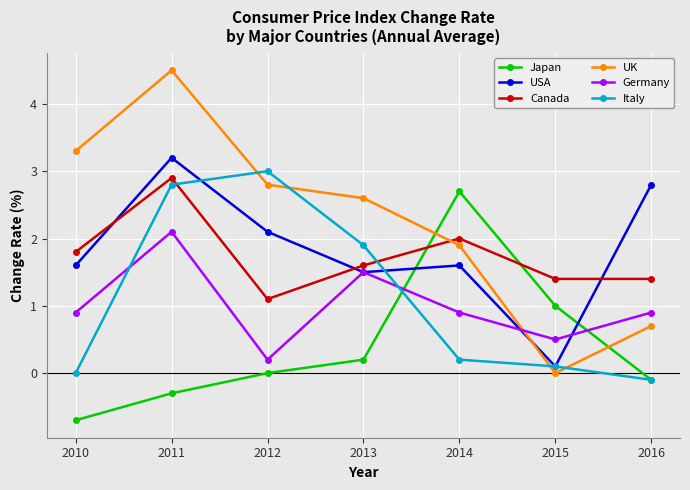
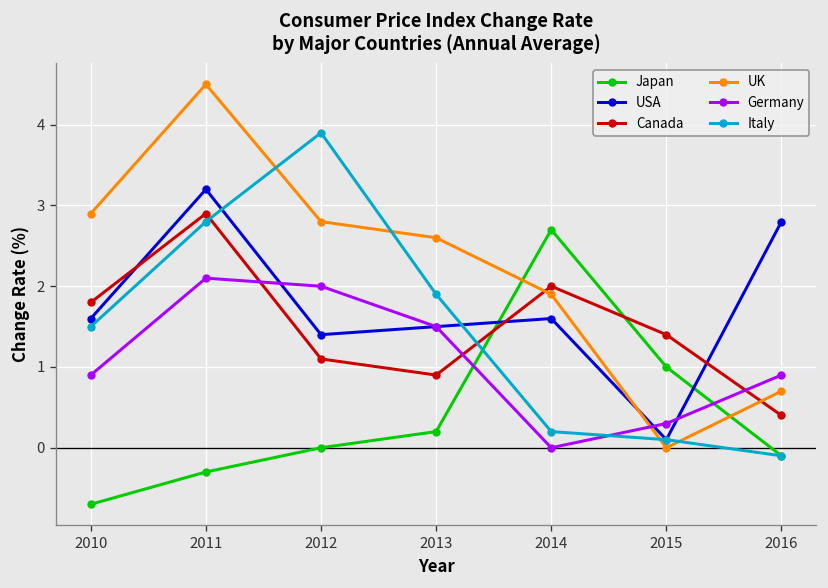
UK, 2010: 3.3 -> 2.9
Italy, 2010: 0.0 -> 1.5
USA, 2012: 2.1 -> 1.4
Germany, 2012: 0.2 -> 2.0
Italy, 2012: 3.0 -> 3.9
Canada, 2013: 1.6 -> 0.9
Germany, 2014: 0.9 -> 0.0
Germany, 2015: 0.5 -> 0.3
Canada, 2016: 1.4 -> 0.4
